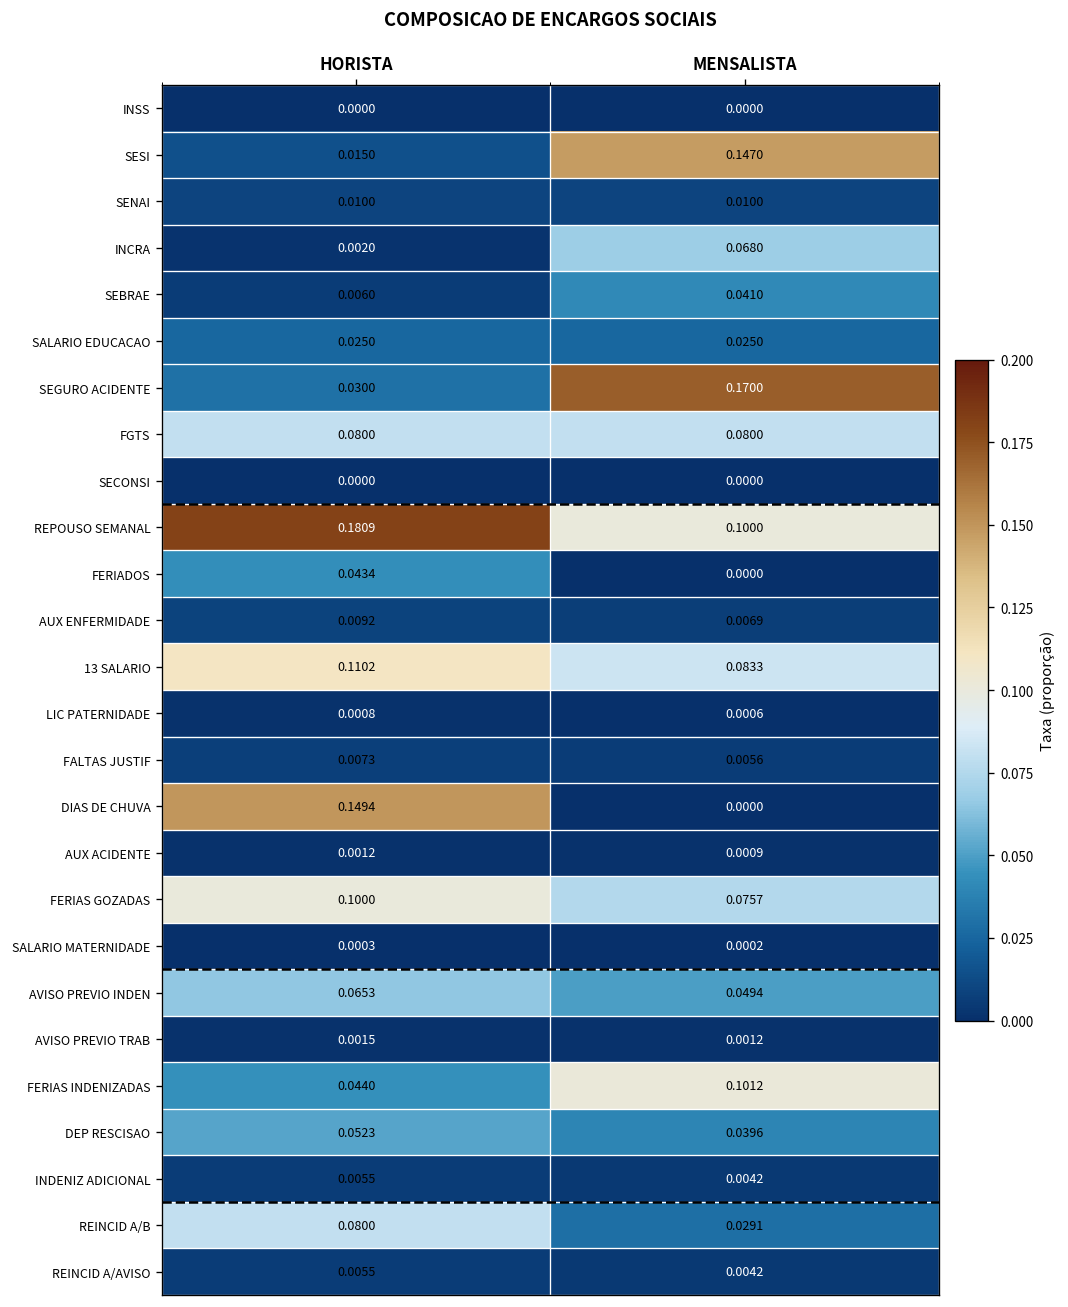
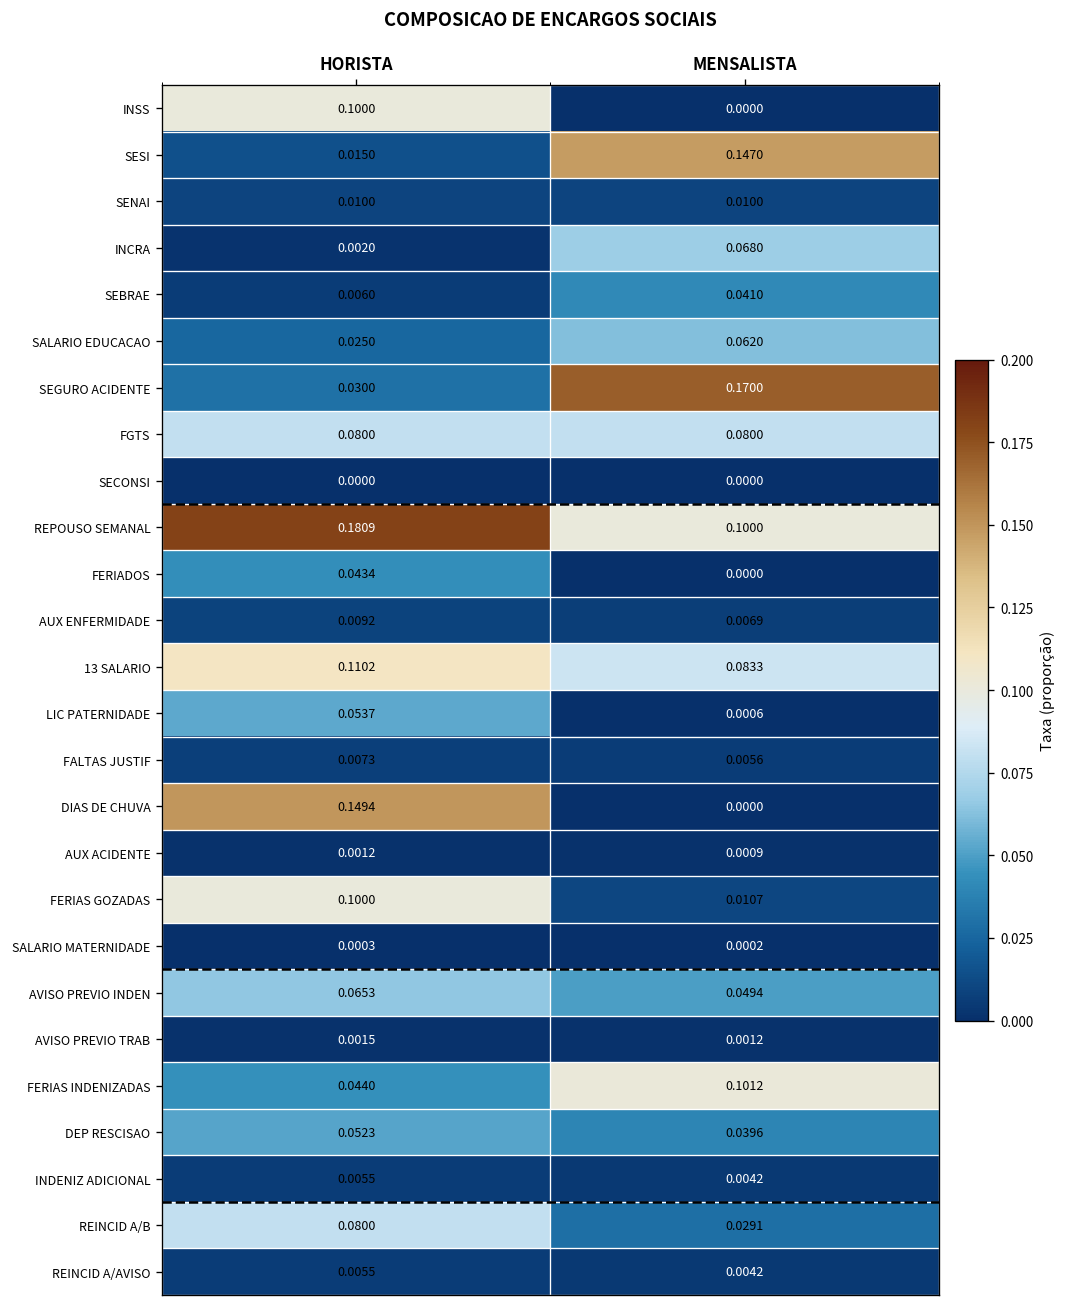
INSS, HORISTA: 0.0000 -> 0.1000
SALARIO EDUCACAO, MENSALISTA: 0.0250 -> 0.0620
LIC PATERNIDADE, HORISTA: 0.0008 -> 0.0537
FERIAS GOZADAS, MENSALISTA: 0.0757 -> 0.0107
